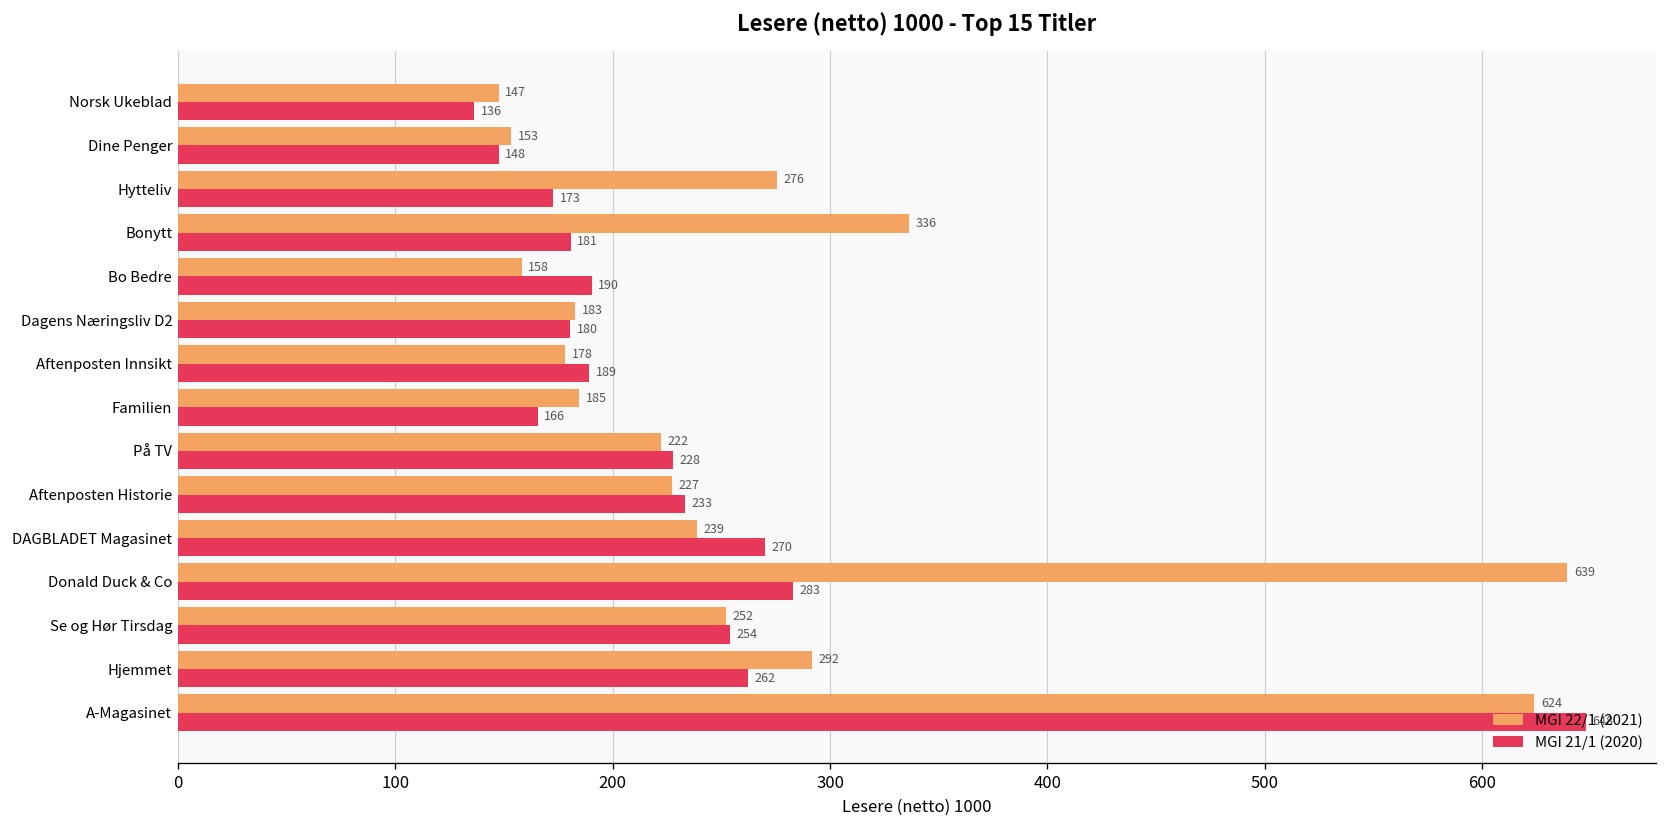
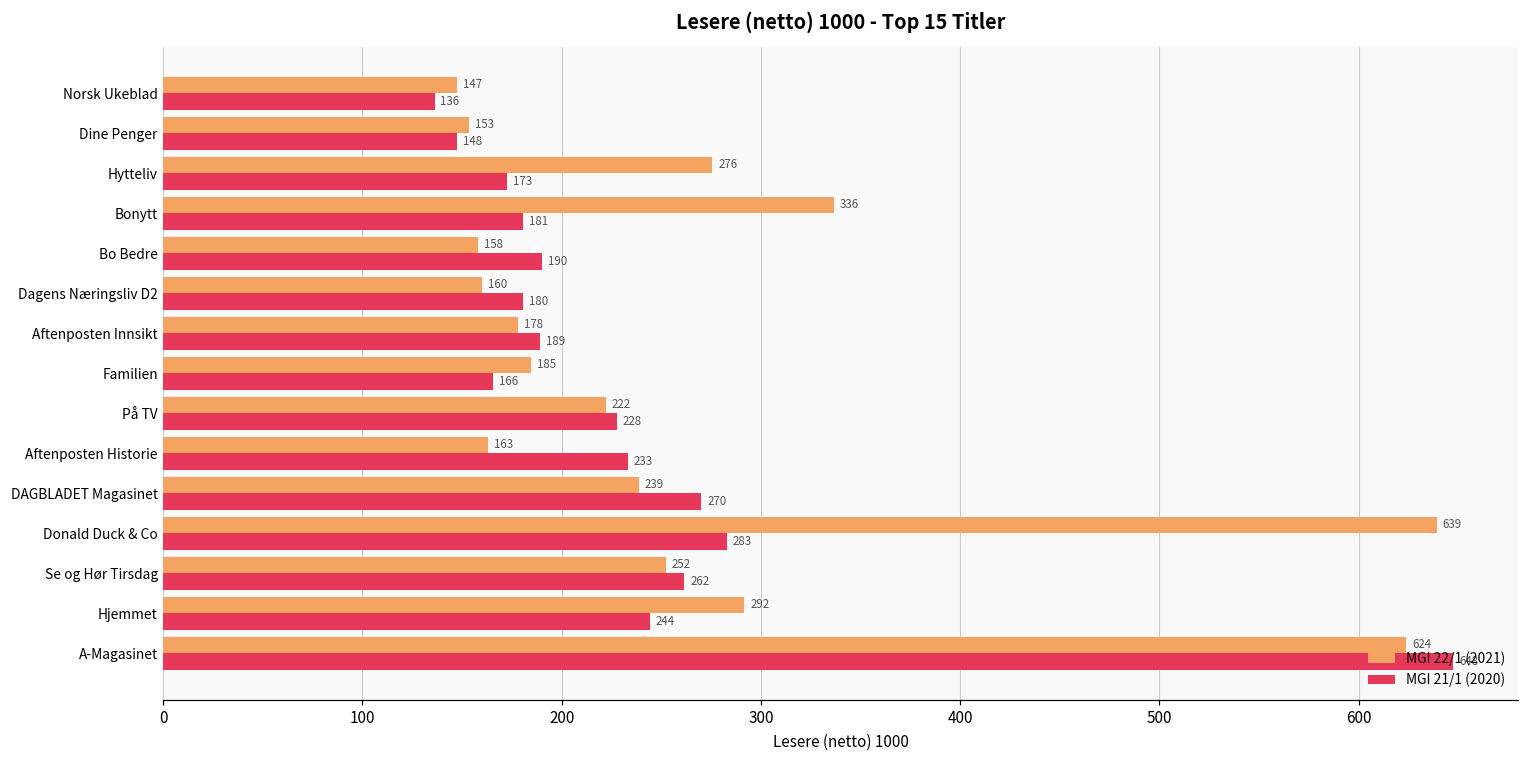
MGI 22/1 (2021), Dagens Næringsliv D2: 183 -> 160
MGI 22/1 (2021), Aftenposten Historie: 227 -> 163
MGI 21/1 (2020), Se og Hør Tirsdag: 254 -> 262
MGI 21/1 (2020), Hjemmet: 262 -> 244
